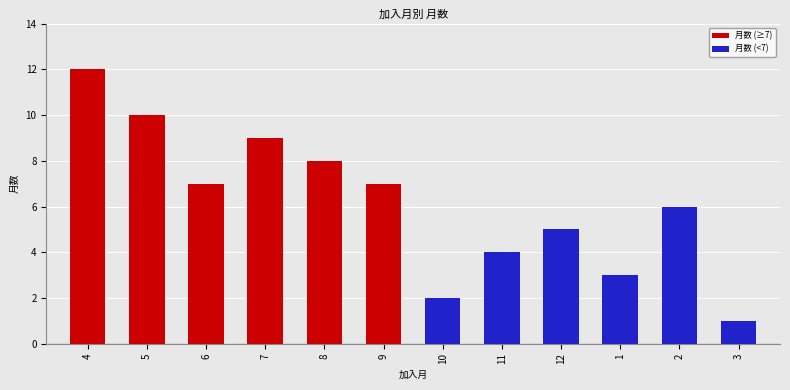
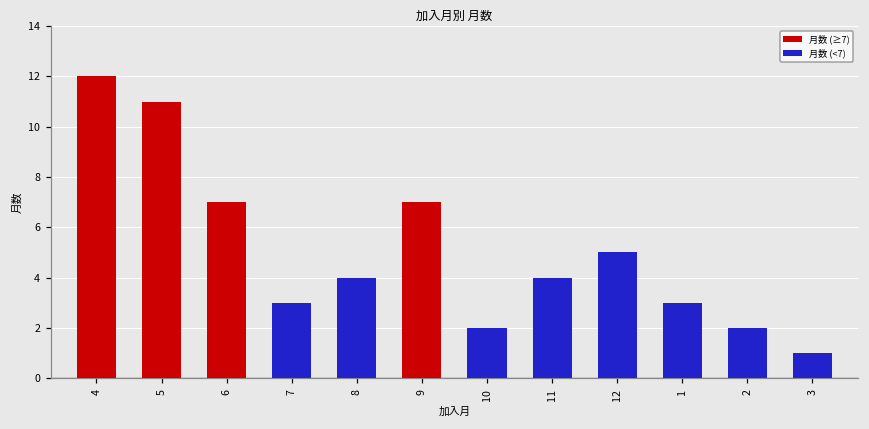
5: 10 -> 11
7: 9 -> 3
8: 8 -> 4
2: 6 -> 2
